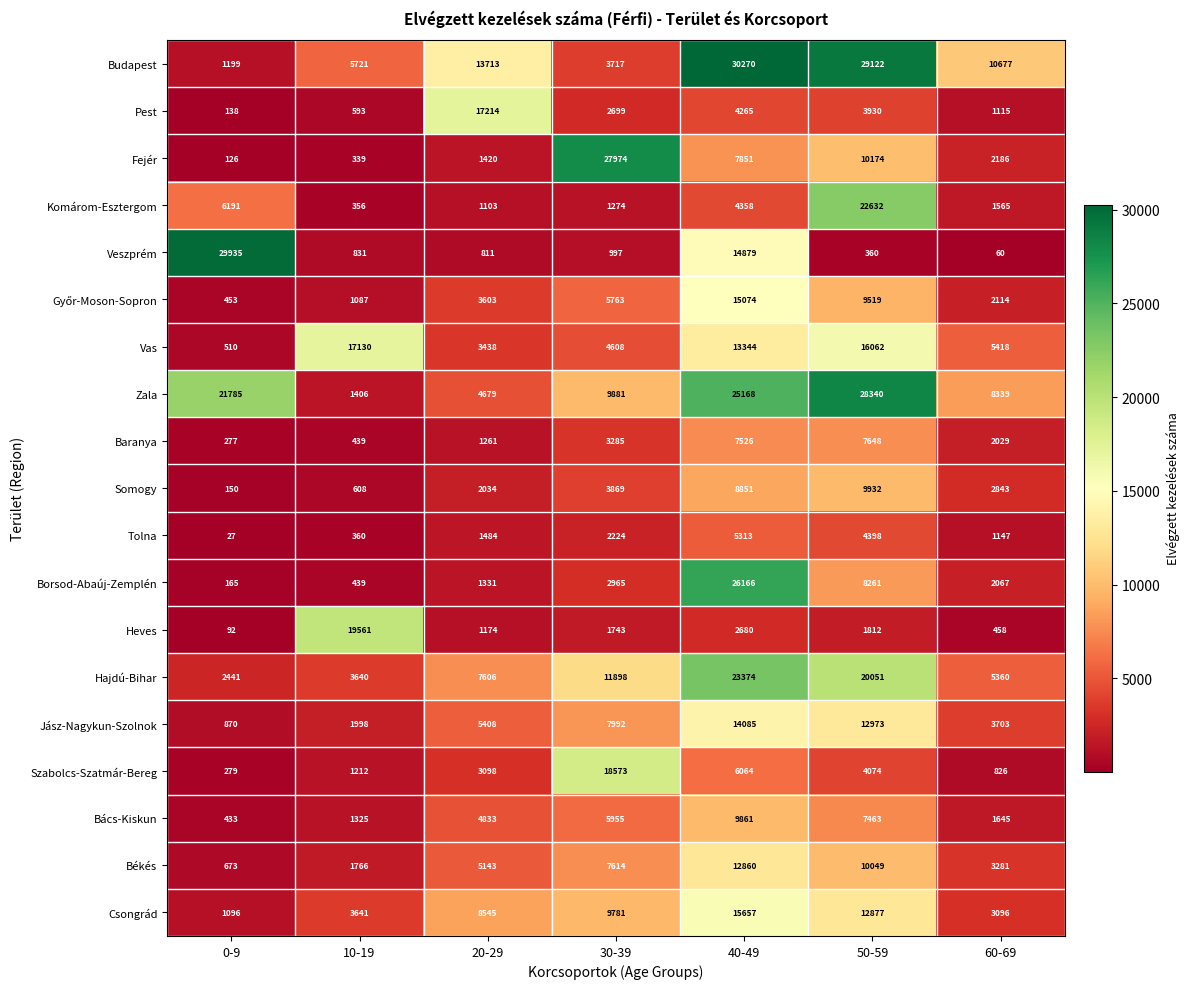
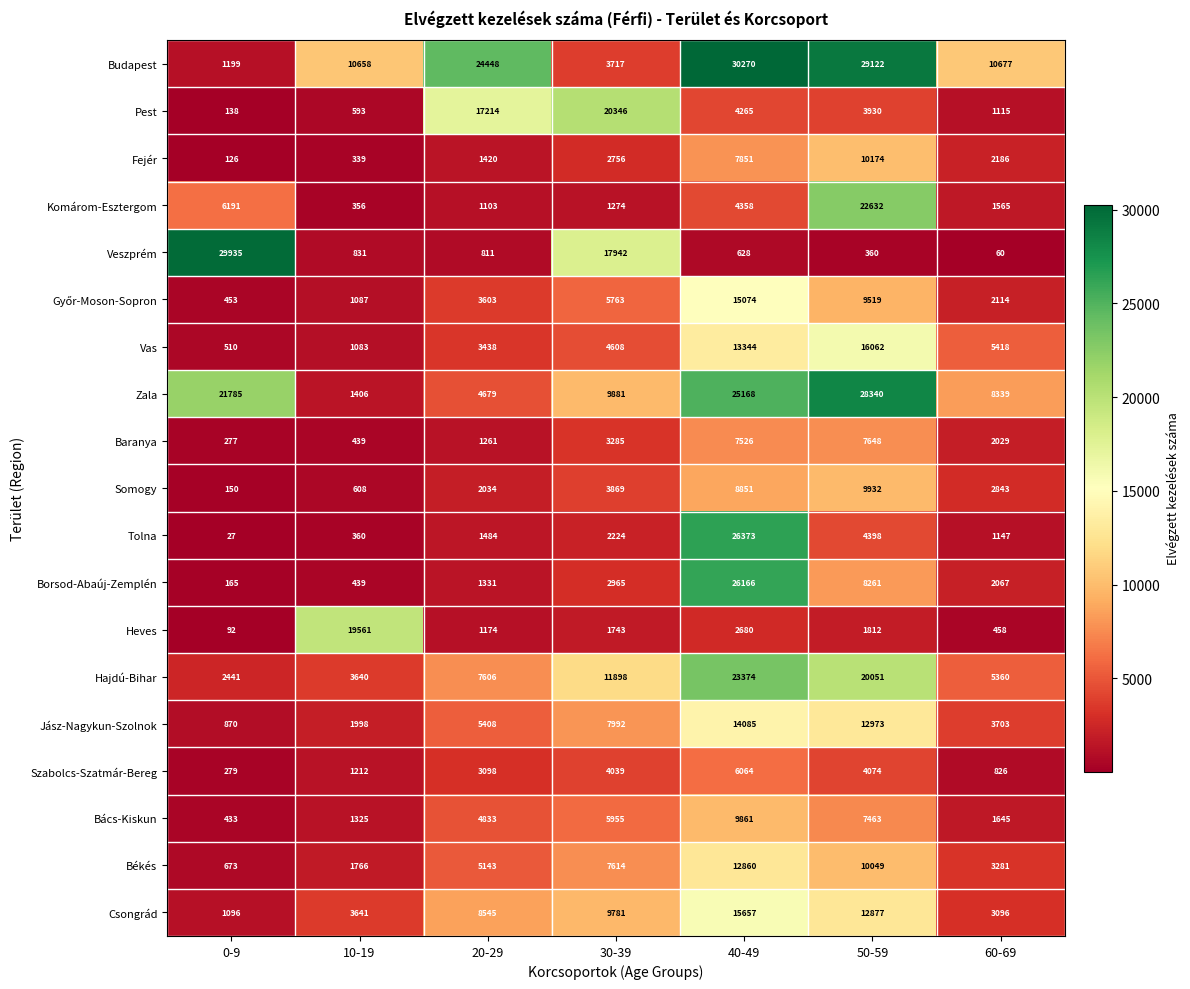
Budapest, 10-19: 5721 -> 10658
Budapest, 20-29: 13713 -> 24448
Pest, 30-39: 2699 -> 20346
Fejér, 30-39: 27974 -> 2756
Veszprém, 30-39: 997 -> 17942
Veszprém, 40-49: 14879 -> 628
Vas, 10-19: 17130 -> 1083
Tolna, 40-49: 5313 -> 26373
Szabolcs-Szatmár-Bereg, 30-39: 18573 -> 4039
